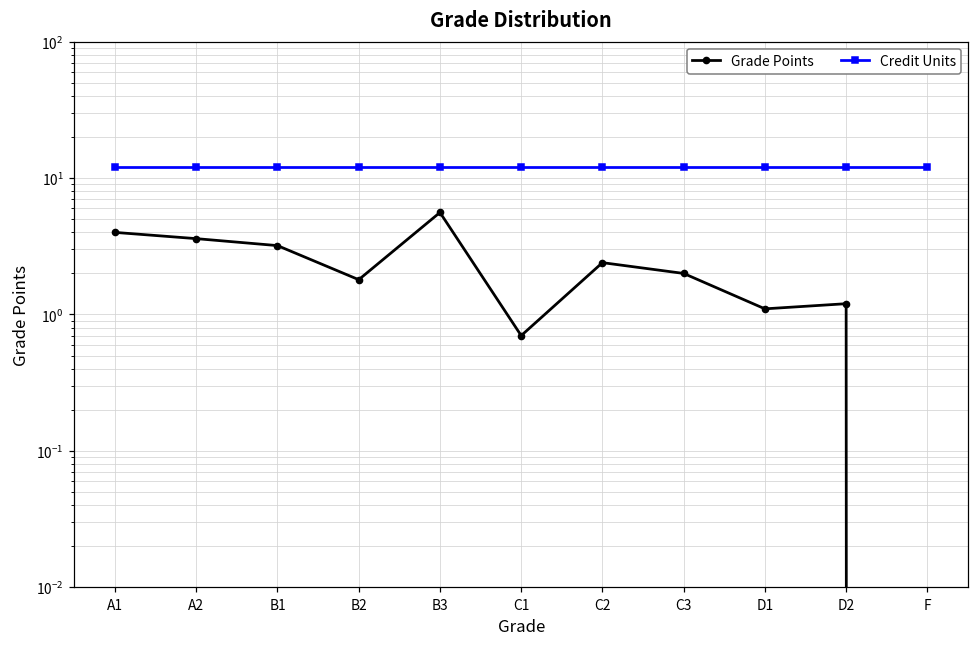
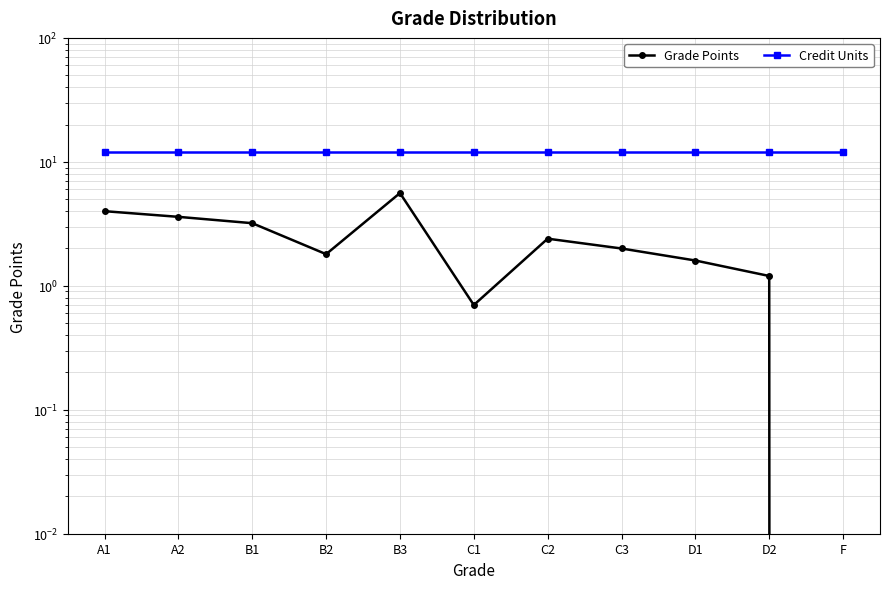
Grade Points, D1: 1.1 -> 1.6
